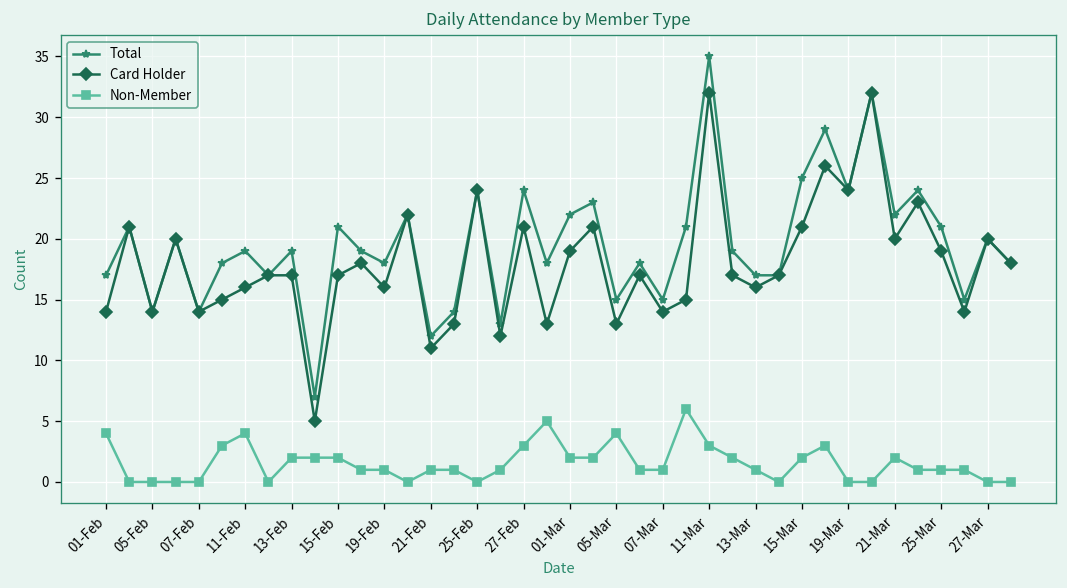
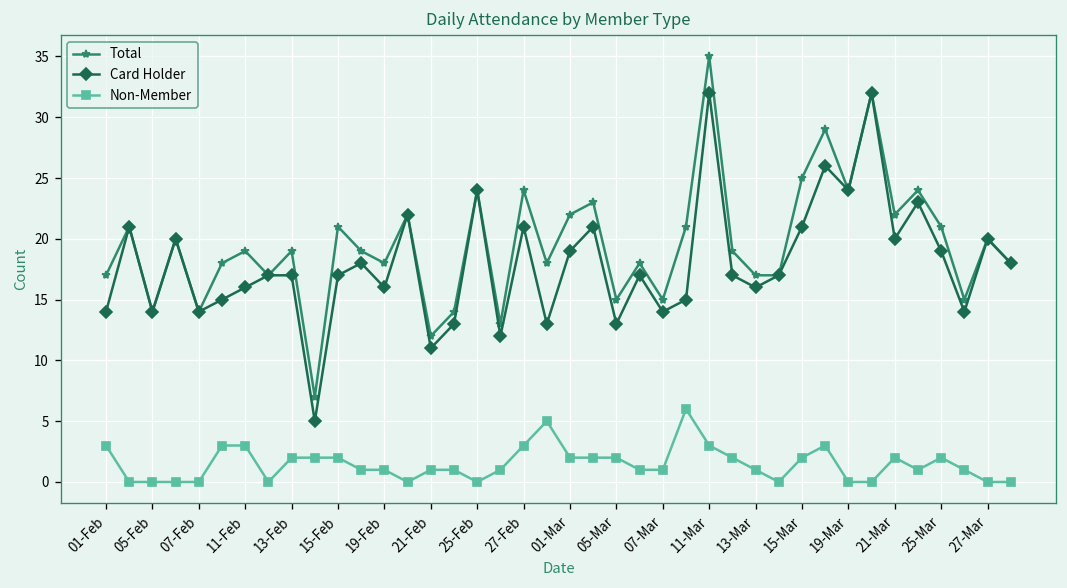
Non-Member, 01-Feb: 4 -> 3
Non-Member, 11-Feb: 4 -> 3
Non-Member, 05-Mar: 4 -> 2
Non-Member, 25-Mar: 1 -> 2
